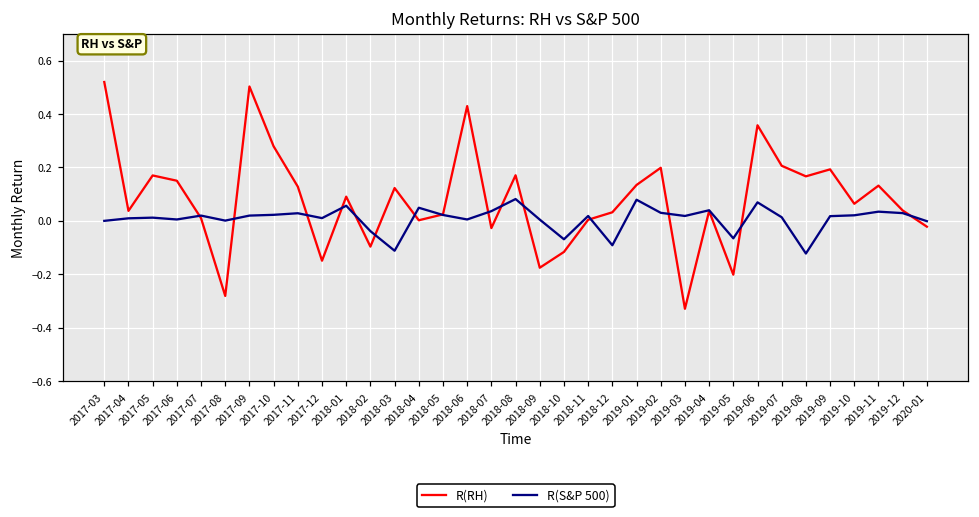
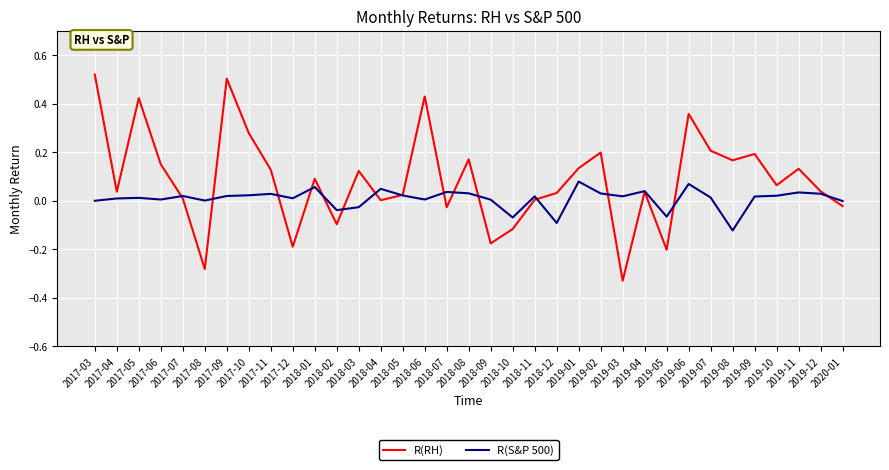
R(RH), 2017-05: 0.17 -> 0.42
R(RH), 2017-12: -0.15 -> -0.19
R(S&P 500), 2018-03: -0.11 -> -0.03
R(S&P 500), 2018-08: 0.08 -> 0.03
